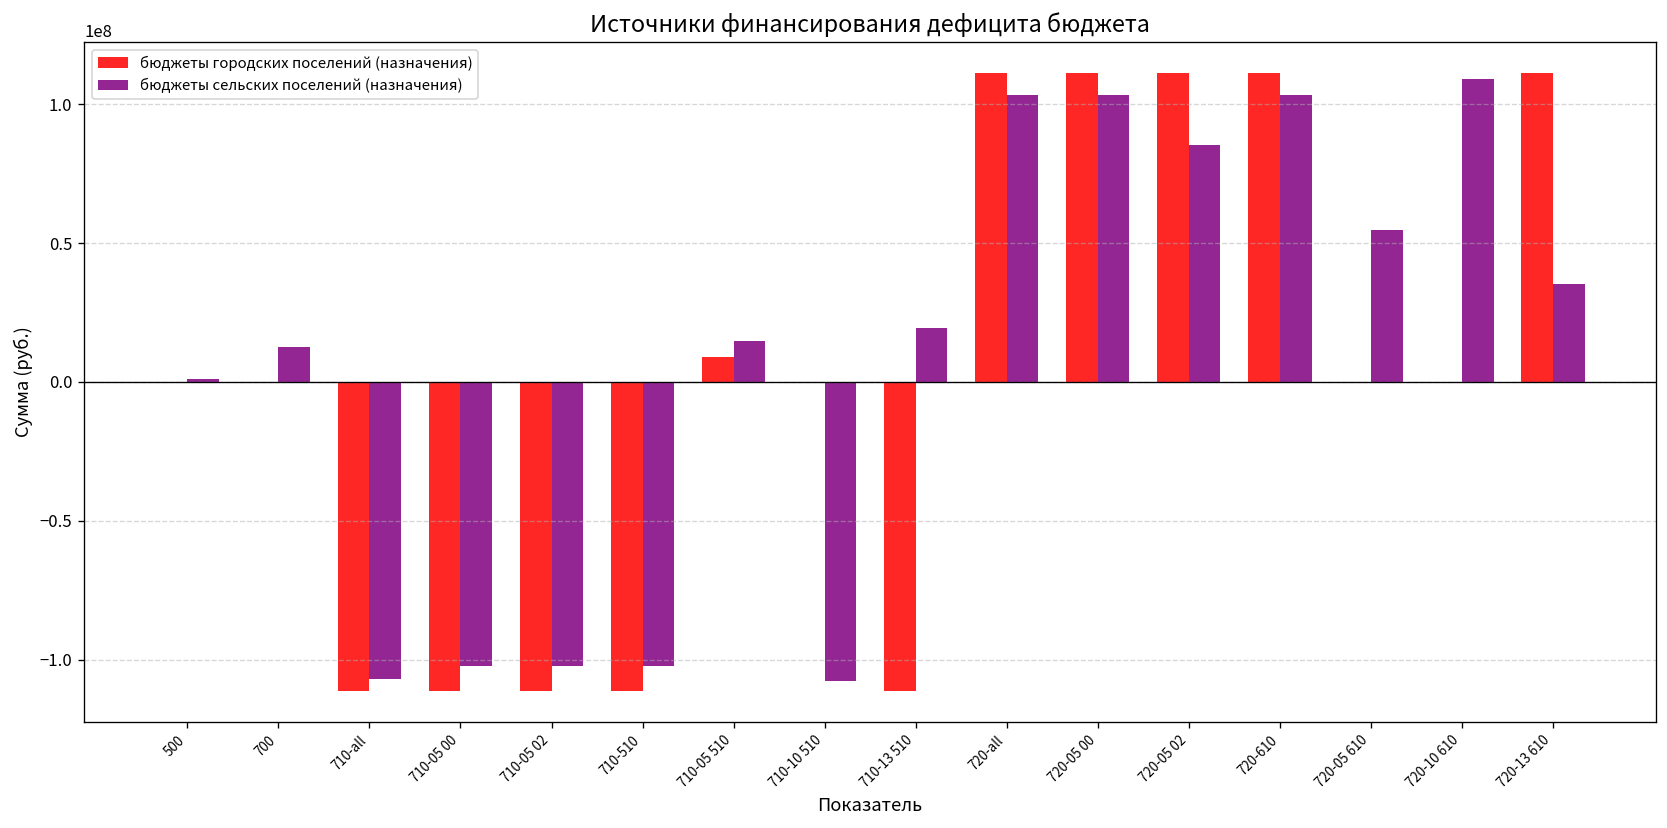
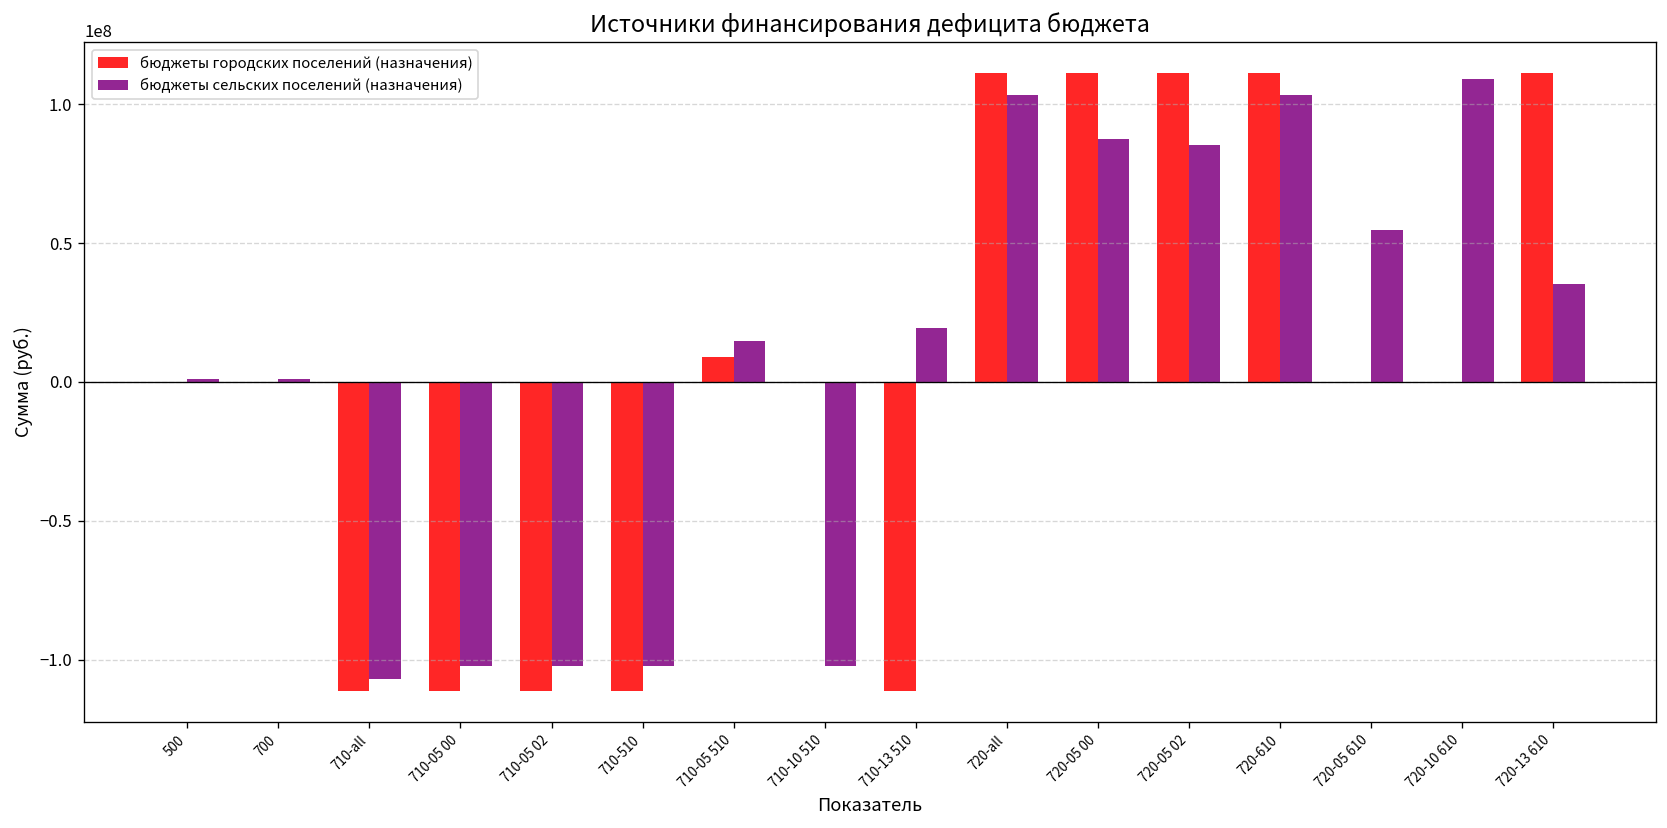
бюджеты сельских поселений (назначения), 700: 13000000 -> 1000000
бюджеты сельских поселений (назначения), 710-10 510: -108000000 -> -102000000
бюджеты сельских поселений (назначения), 720-05 00: 103000000 -> 88000000
